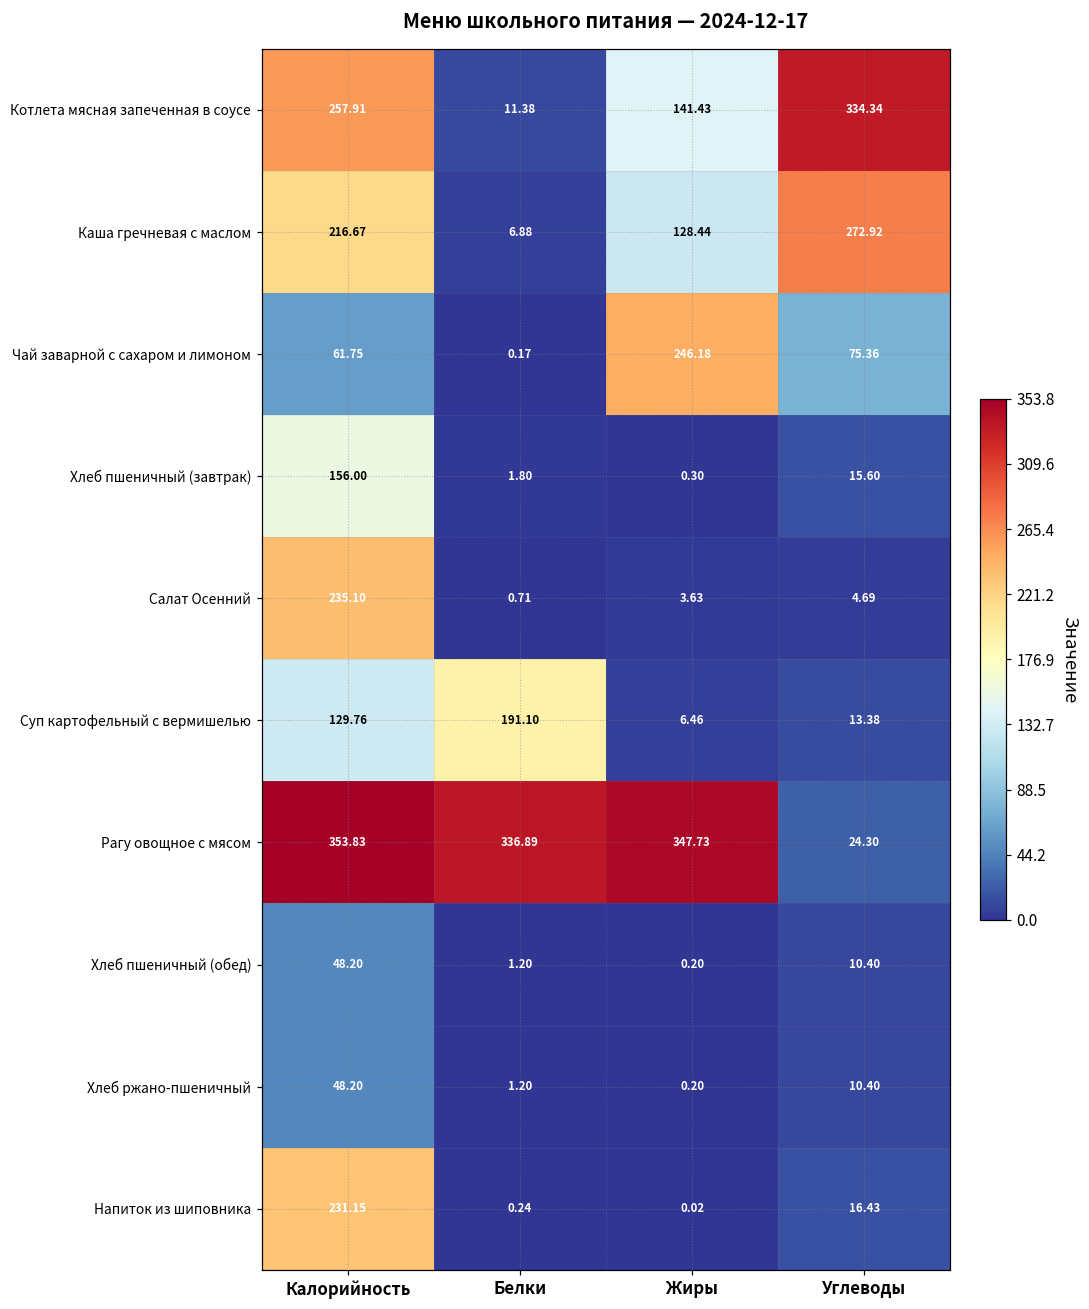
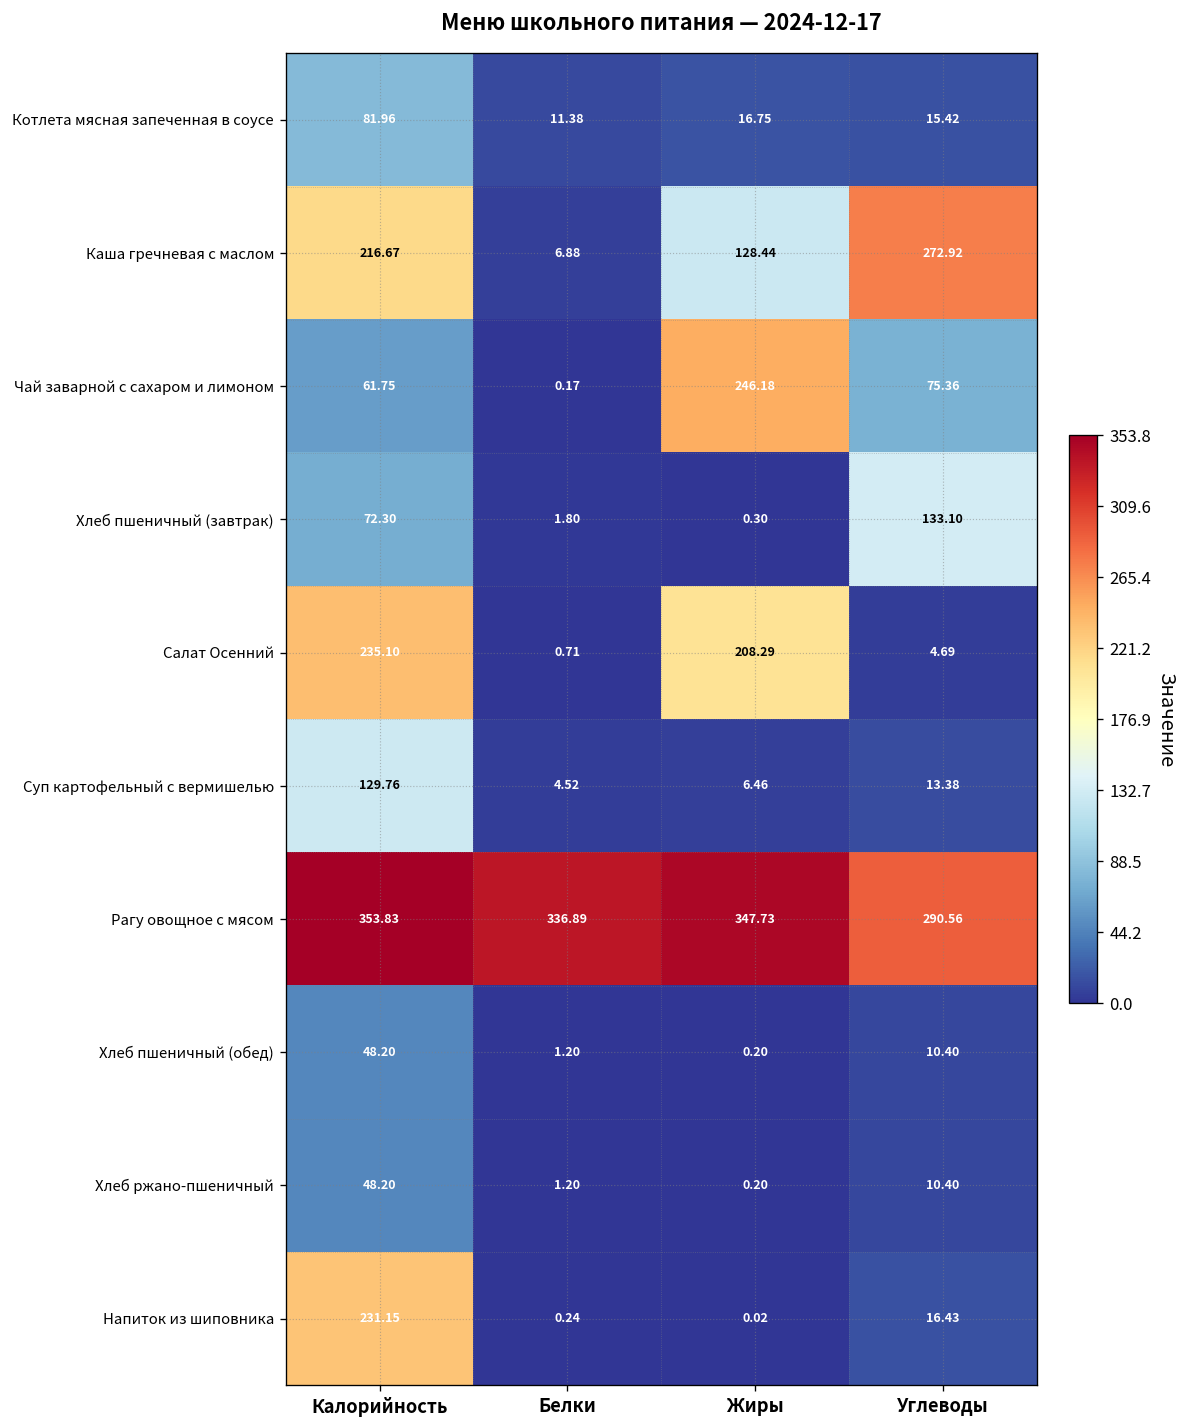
Котлета мясная запеченная в соусе, Калорийность: 257.91 -> 81.96
Котлета мясная запеченная в соусе, Жиры: 141.43 -> 16.75
Котлета мясная запеченная в соусе, Углеводы: 334.34 -> 15.42
Хлеб пшеничный (завтрак), Калорийность: 156.00 -> 72.30
Хлеб пшеничный (завтрак), Углеводы: 15.60 -> 133.10
Салат Осенний, Жиры: 3.63 -> 208.29
Суп картофельный с вермишелью, Белки: 191.10 -> 4.52
Рагу овощное с мясом, Углеводы: 24.30 -> 290.56
